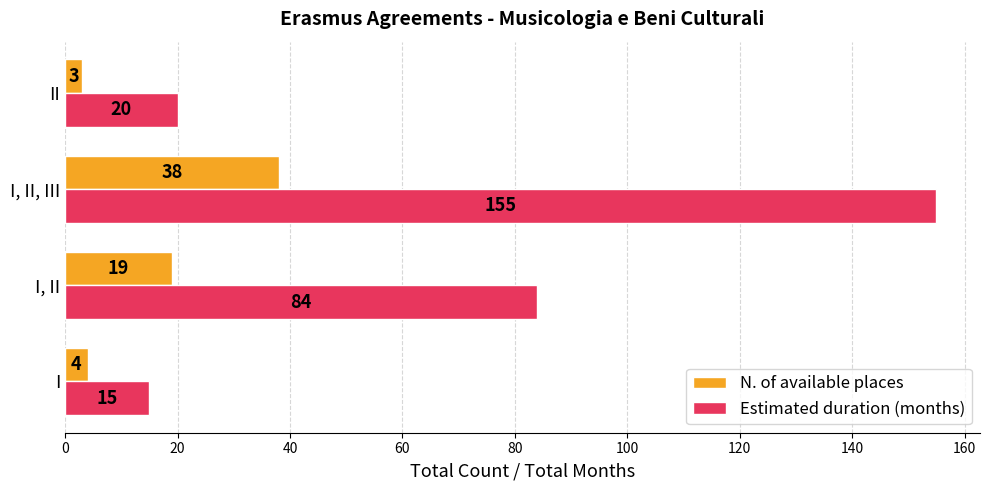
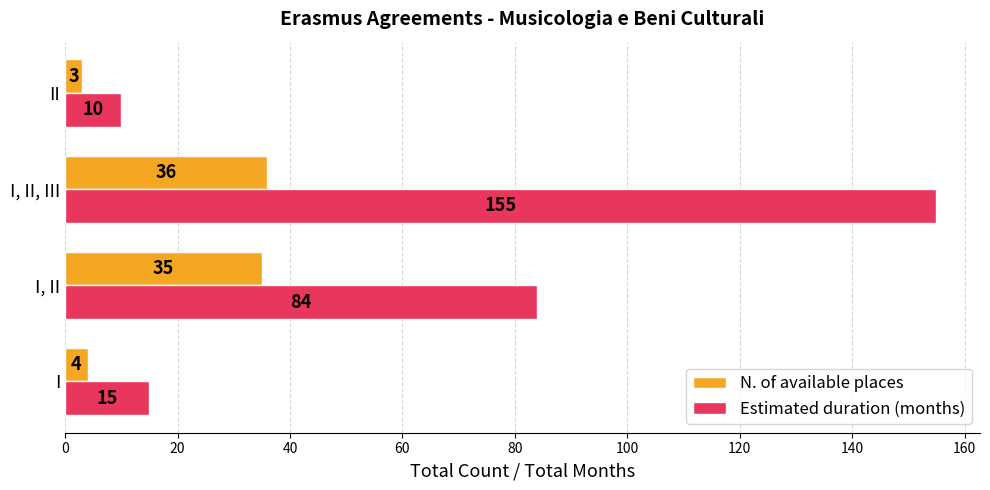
Estimated duration (months), II: 20 -> 10
N. of available places, I, II, III: 38 -> 36
N. of available places, I, II: 19 -> 35
